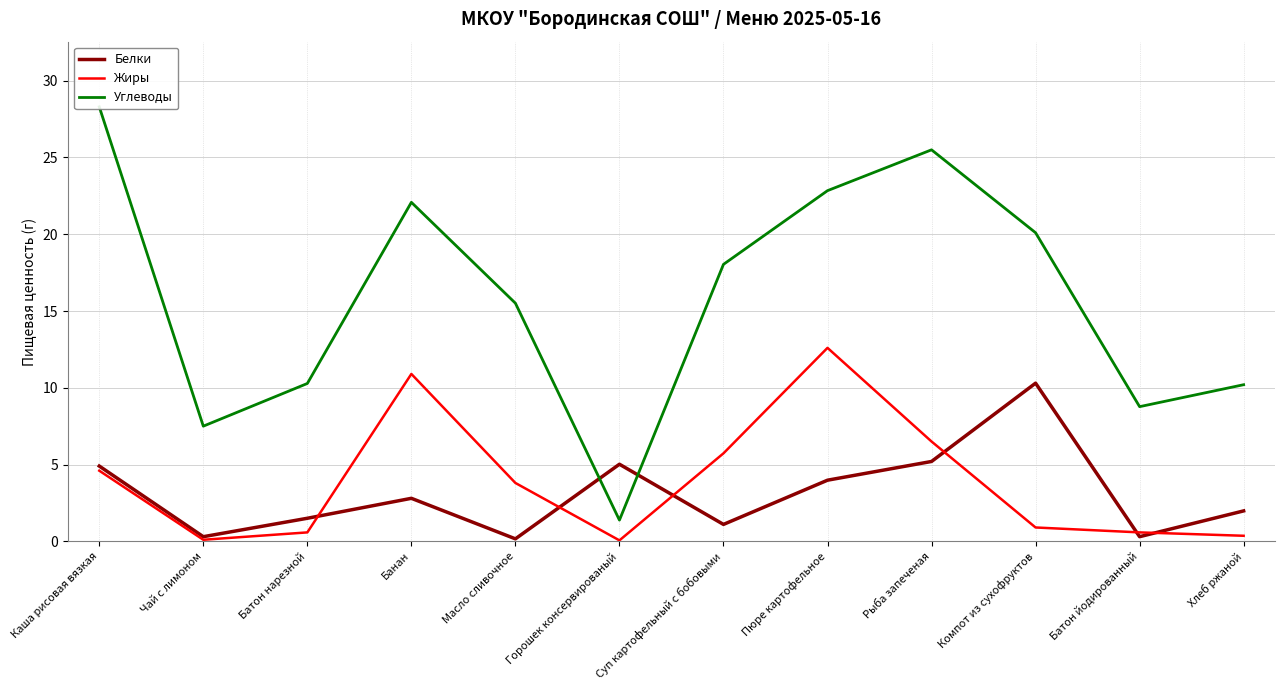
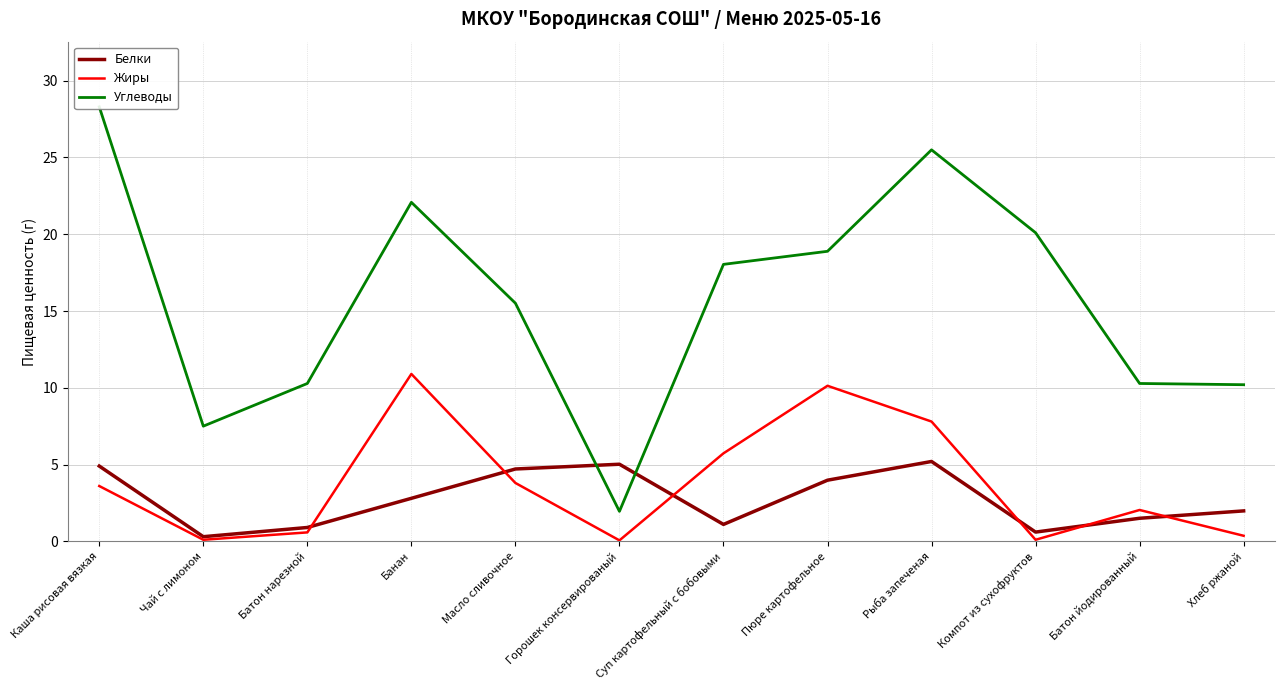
Жиры, Каша рисовая вязкая: 4.6 -> 3.6
Белки, Батон нарезной: 1.5 -> 0.9
Белки, Масло сливочное: 0.2 -> 4.7
Углеводы, Горошек консервированый: 1.4 -> 2.0
Жиры, Пюре картофельное: 12.6 -> 10.1
Углеводы, Пюре картофельное: 22.8 -> 18.9
Жиры, Рыба запеченая: 6.5 -> 7.8
Белки, Компот из сухофруктов: 10.3 -> 0.6
Жиры, Компот из сухофруктов: 0.9 -> 0.1
Белки, Батон йодированный: 0.3 -> 1.5
Жиры, Батон йодированный: 0.6 -> 2.0
Углеводы, Батон йодированный: 8.8 -> 10.3
